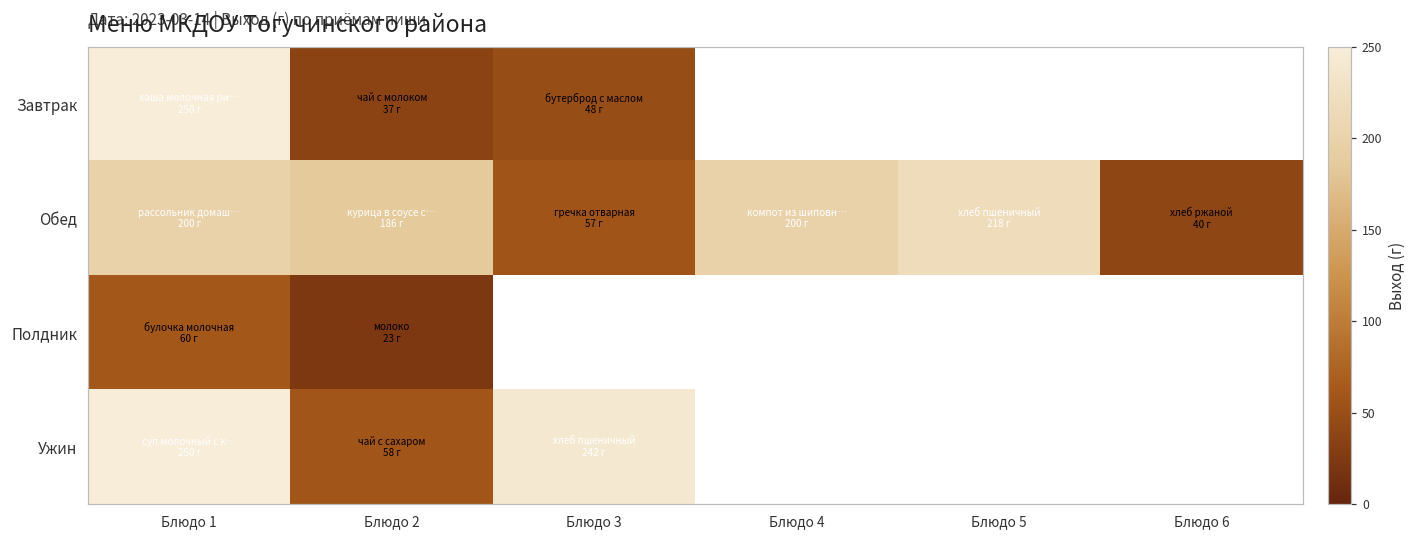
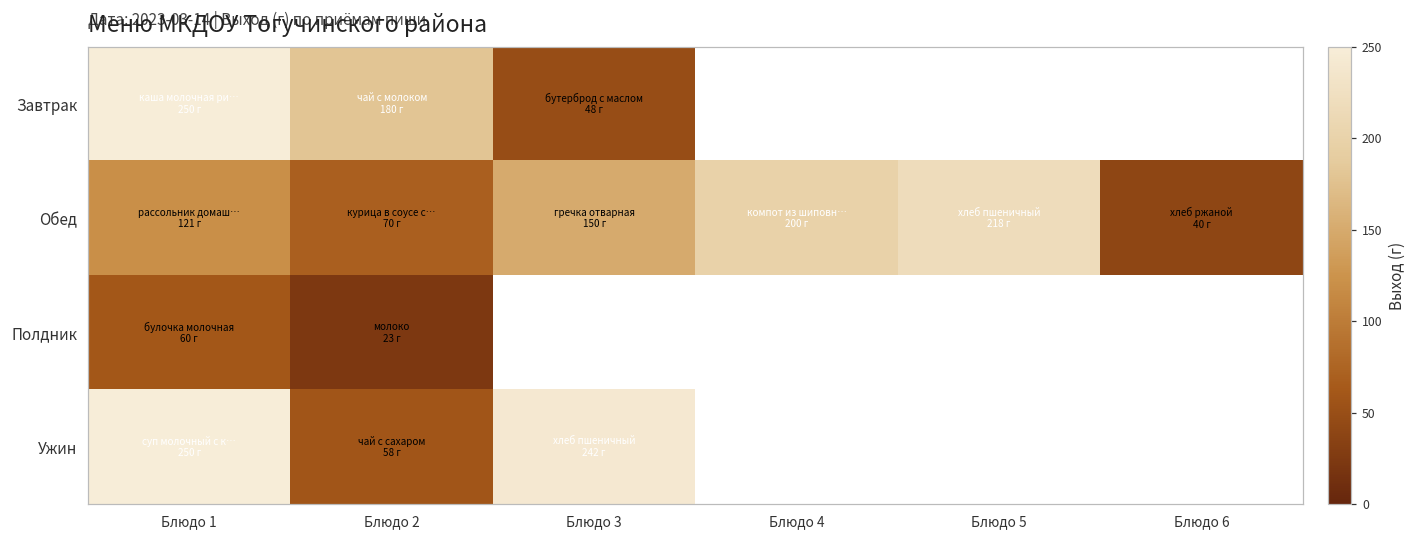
Завтрак, Блюдо 2: 37 -> 180
Обед, Блюдо 1: 200 -> 121
Обед, Блюдо 2: 186 -> 70
Обед, Блюдо 3: 57 -> 150
